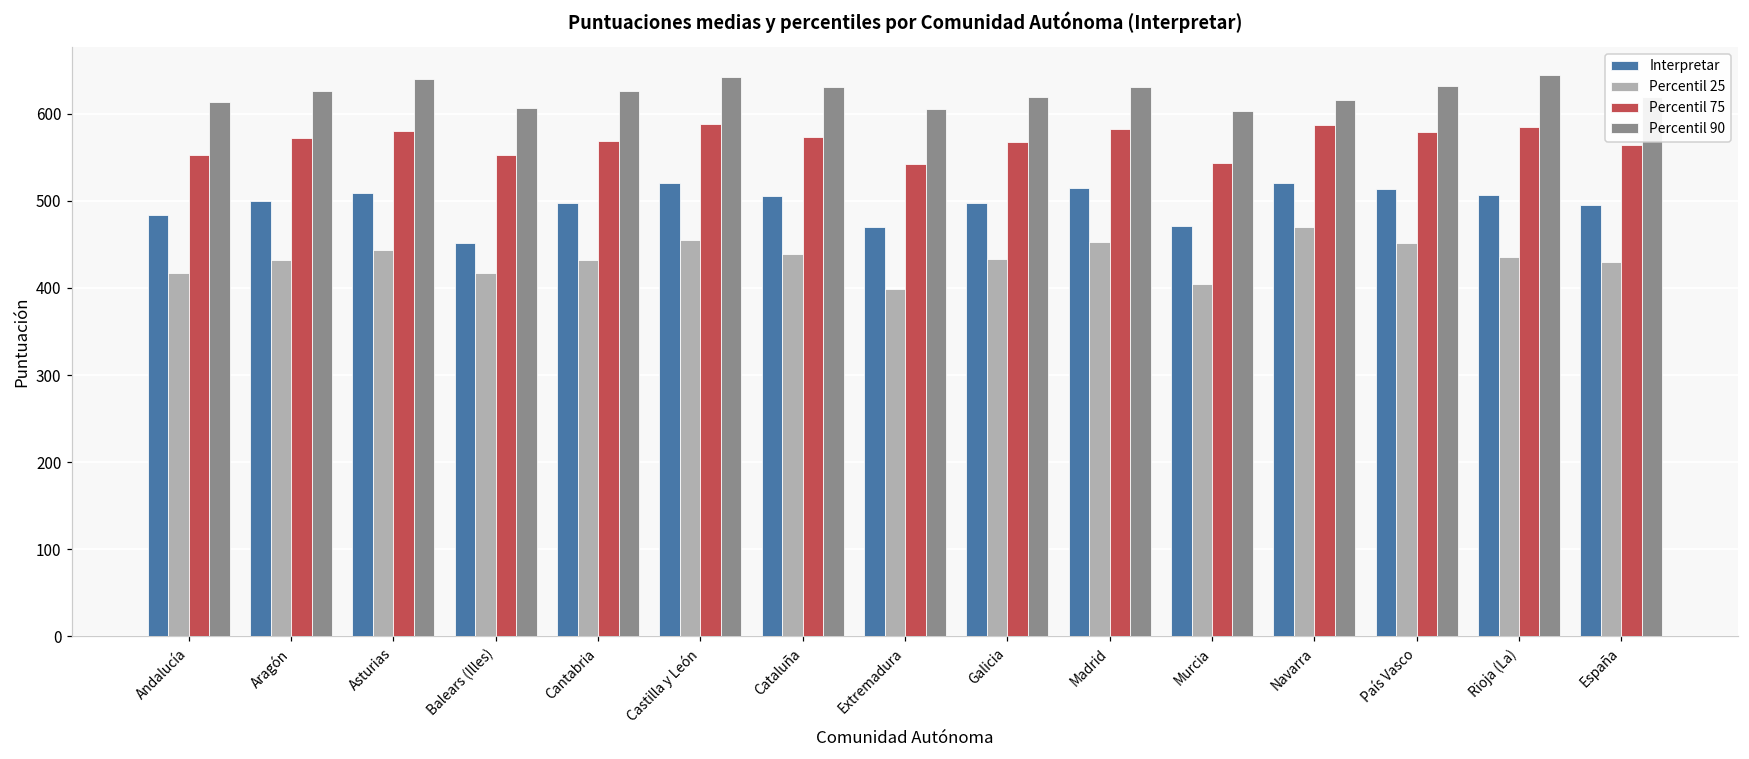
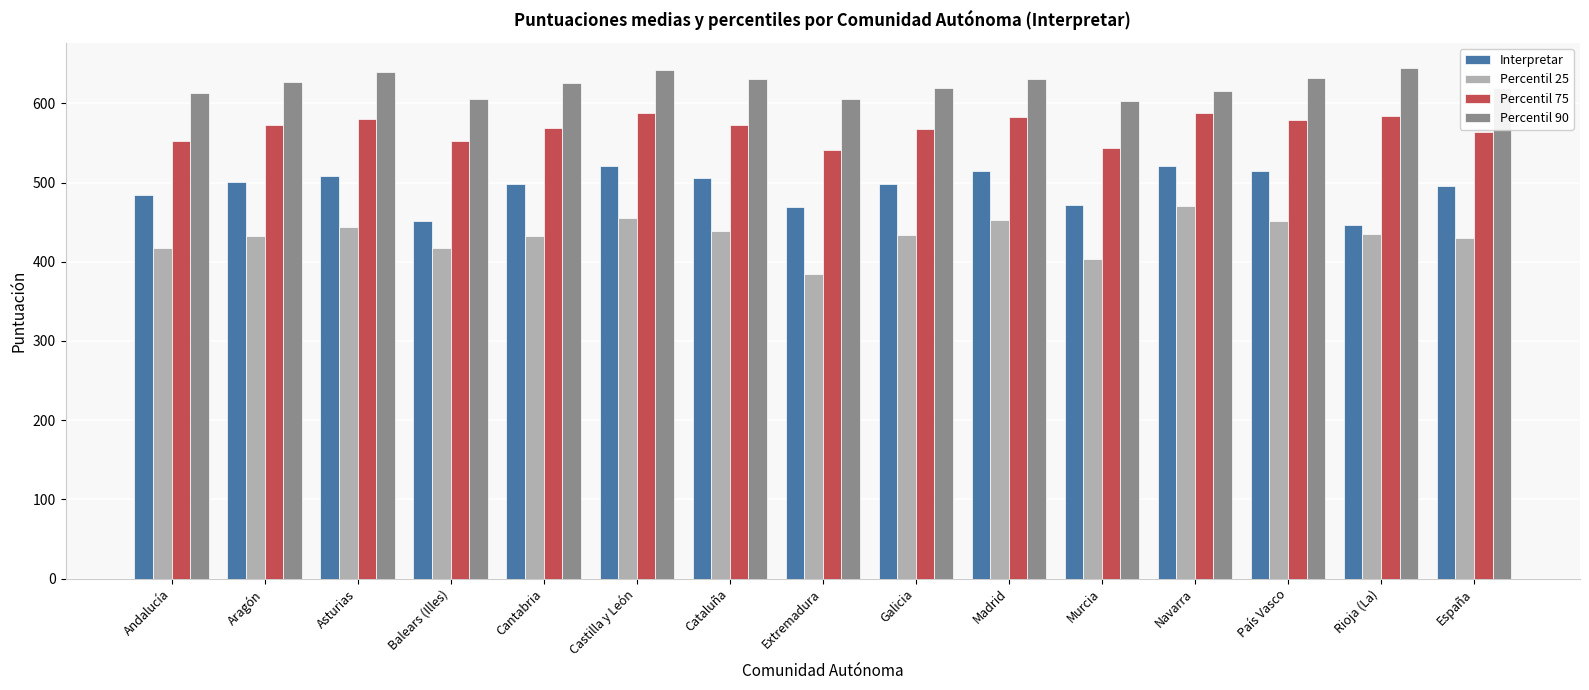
Percentil 25, Extremadura: 400 -> 380
Interpretar, Rioja (La): 510 -> 450
